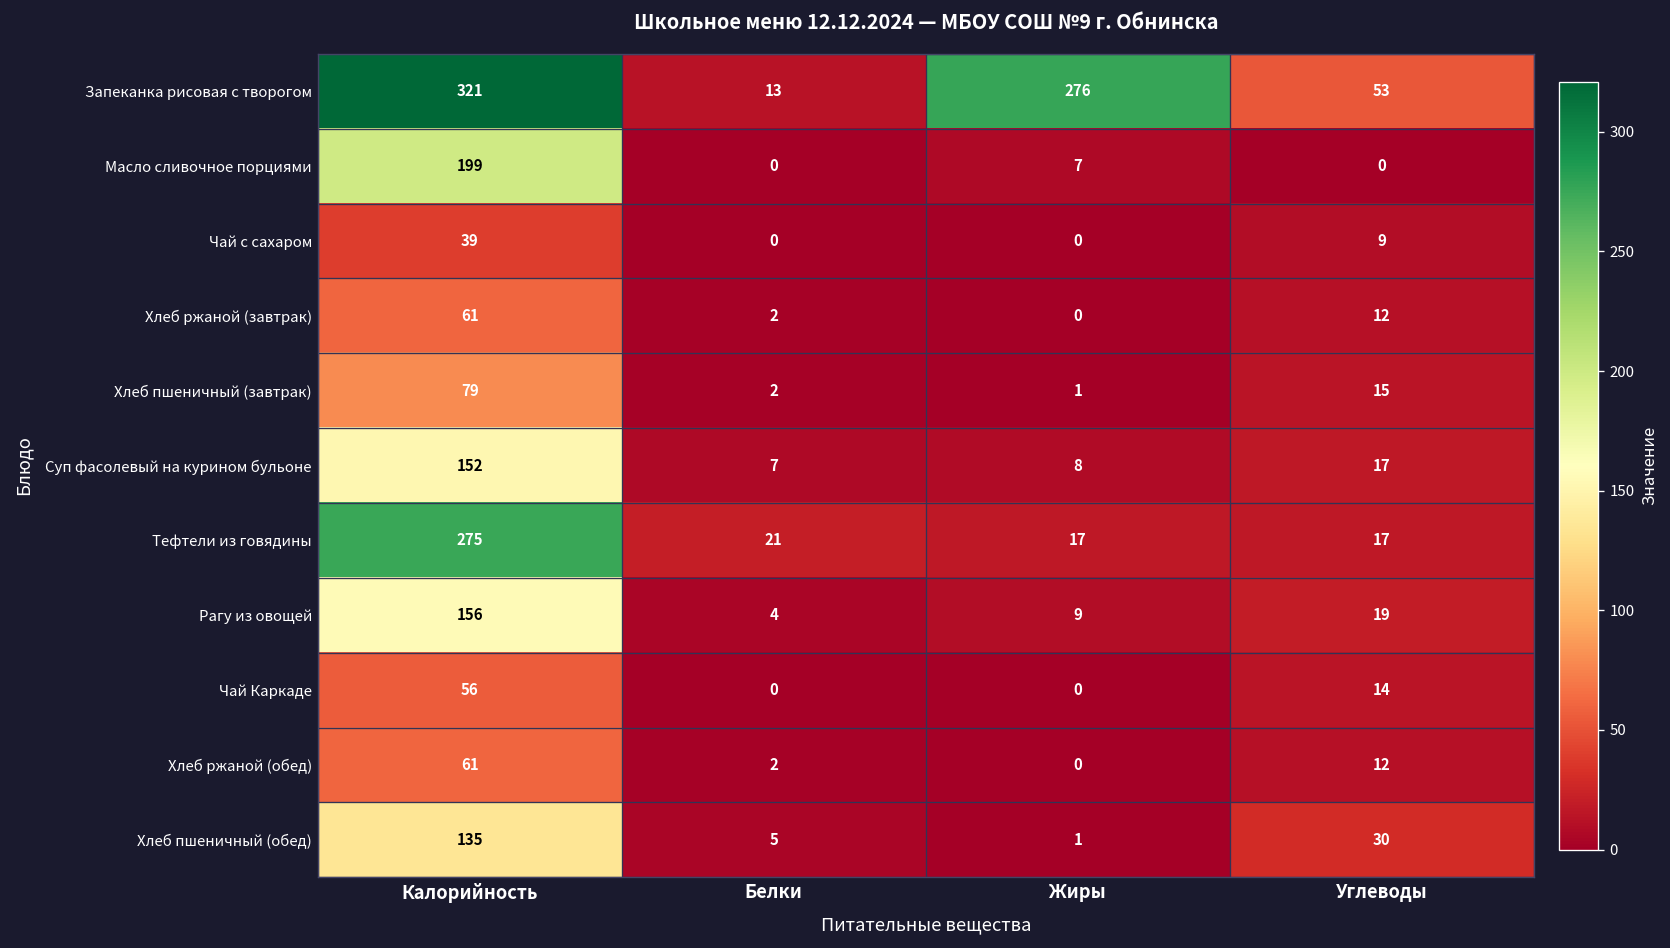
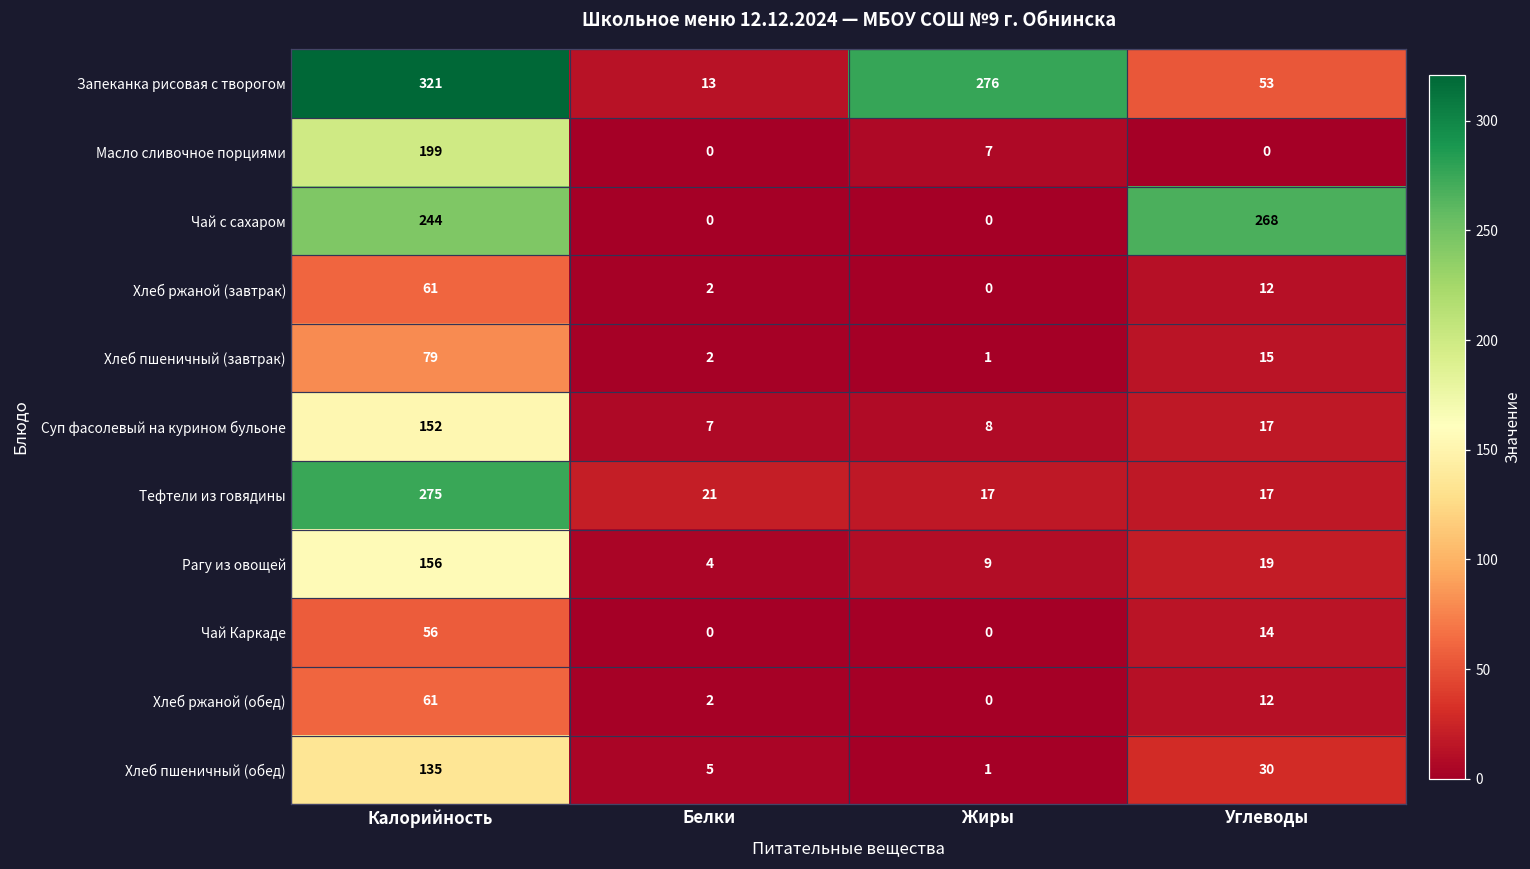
Чай с сахаром, Калорийность: 39 -> 244
Чай с сахаром, Углеводы: 9 -> 268
